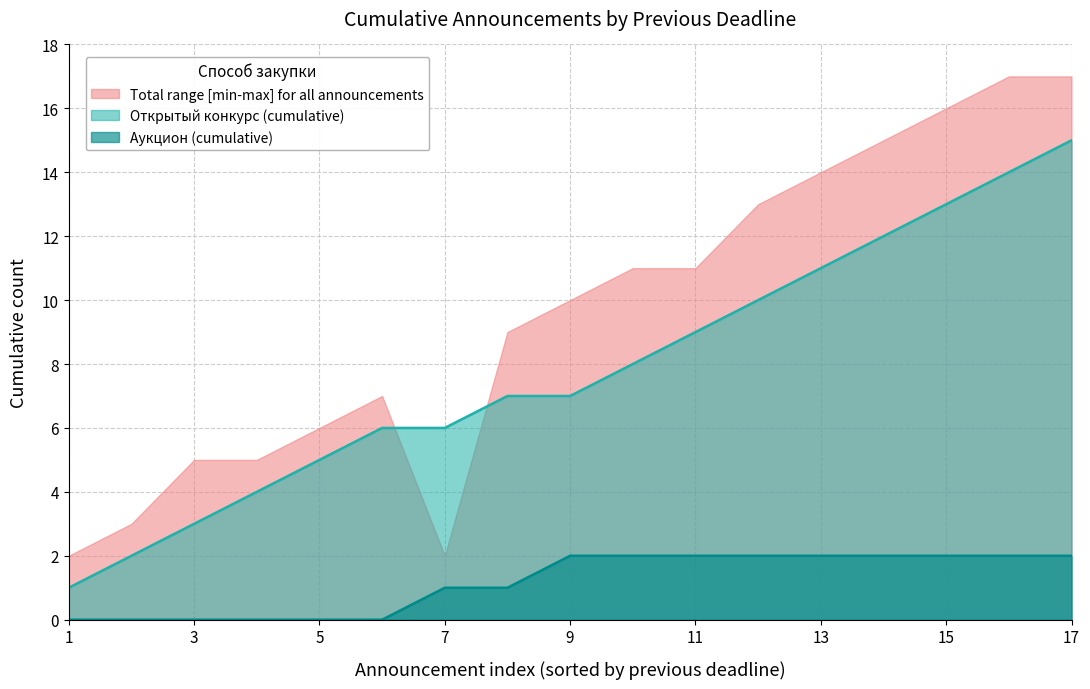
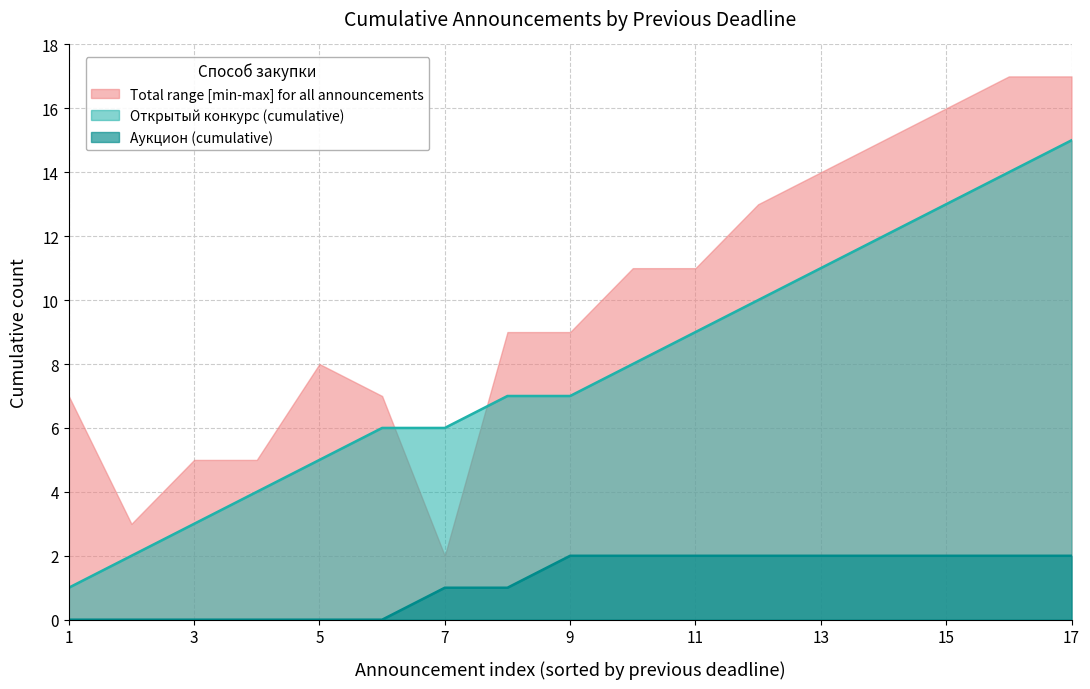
Total range [min-max] for all announcements, 1: 2 -> 7
Total range [min-max] for all announcements, 5: 6 -> 8
Total range [min-max] for all announcements, 9: 10 -> 9
